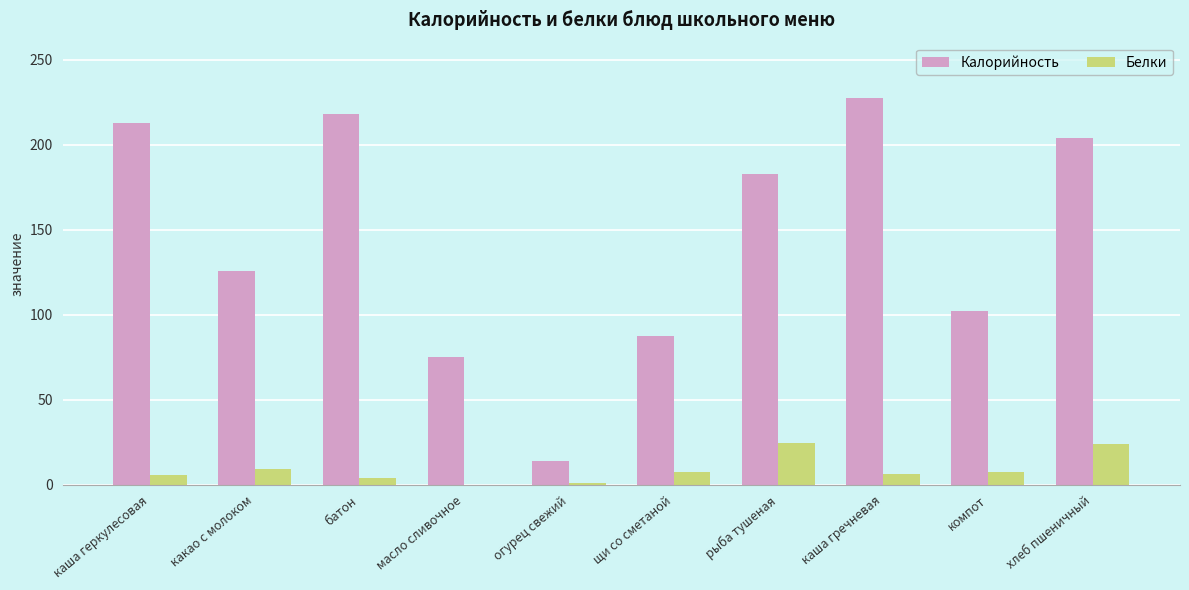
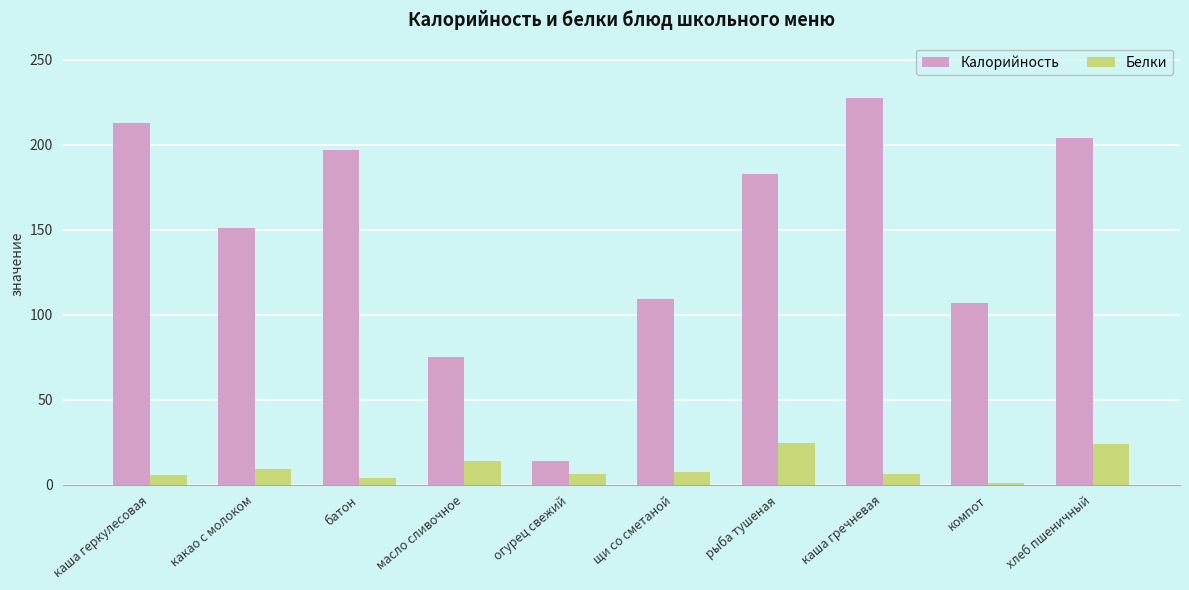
Калорийность, какао с молоком: 126 -> 151
Калорийность, батон: 218 -> 197
Белки, масло сливочное: 0 -> 14
Белки, огурец свежий: 1 -> 6
Калорийность, щи со сметаной: 88 -> 109
Калорийность, компот: 102 -> 107
Белки, компот: 8 -> 1
